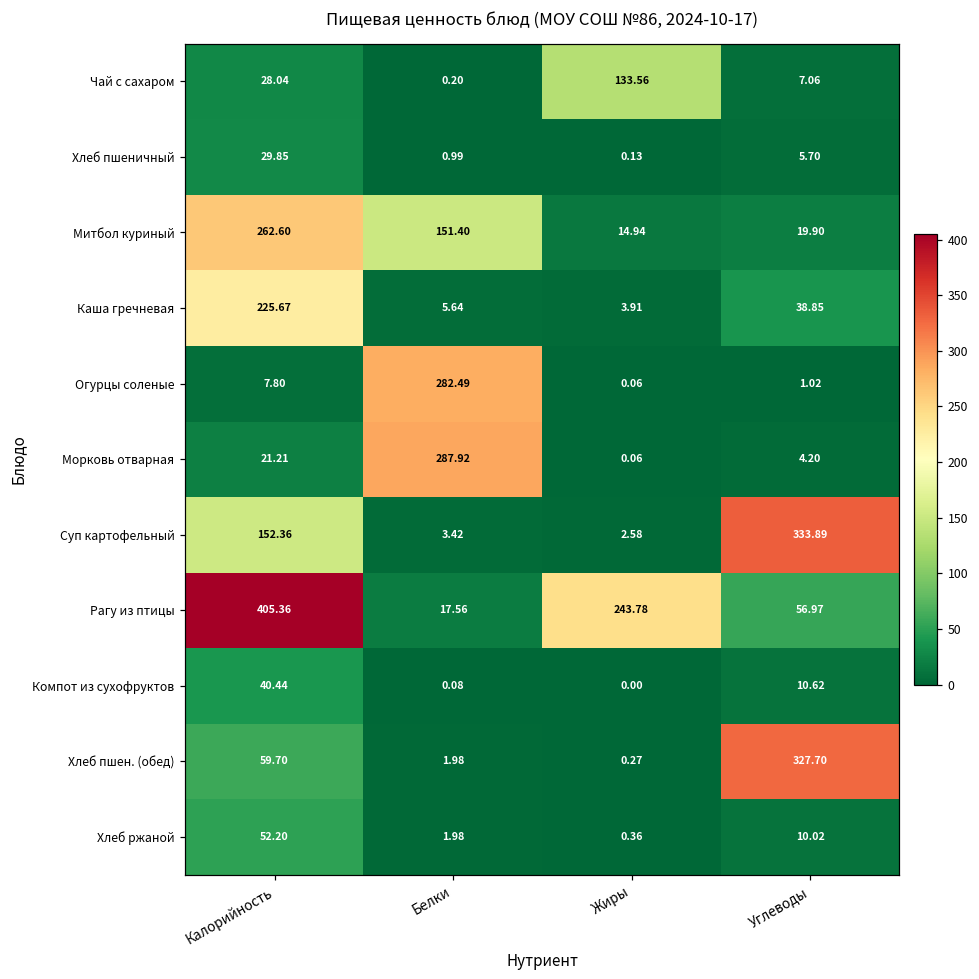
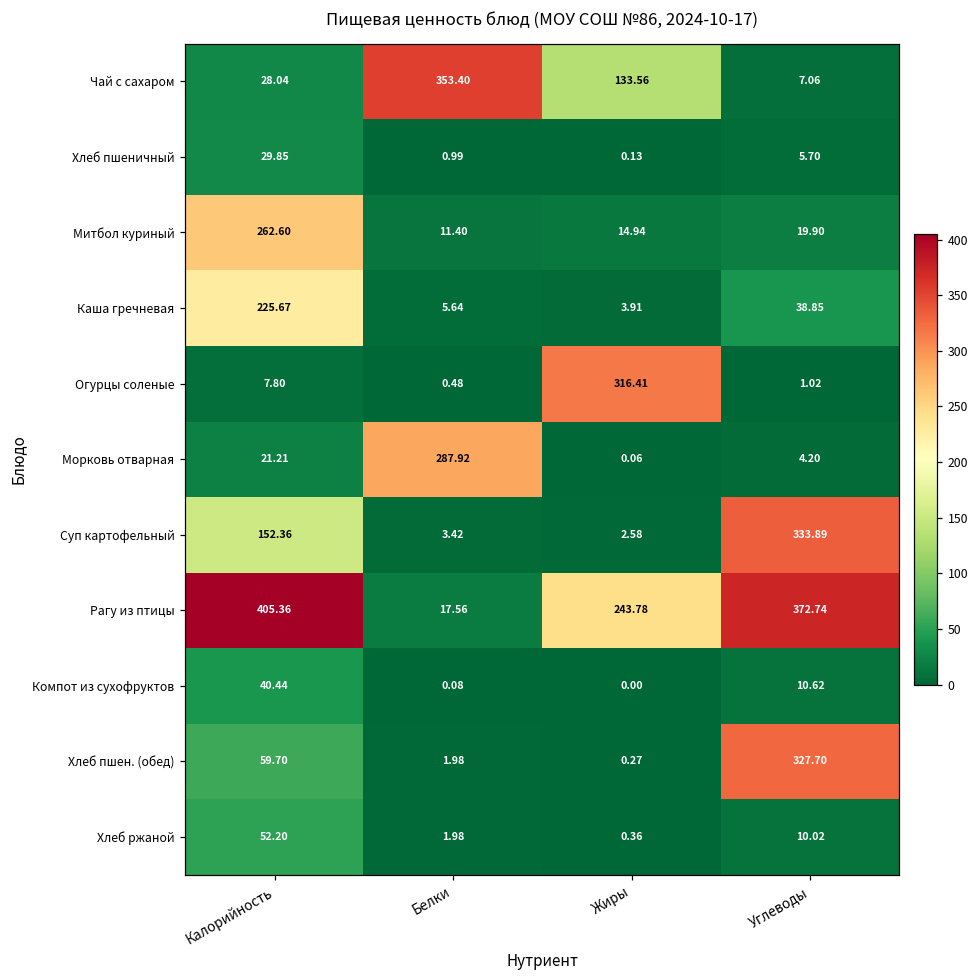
Чай с сахаром, Белки: 0.20 -> 353.40
Митбол куриный, Белки: 151.40 -> 11.40
Огурцы соленые, Белки: 282.49 -> 0.48
Огурцы соленые, Жиры: 0.06 -> 316.41
Рагу из птицы, Углеводы: 56.97 -> 372.74
